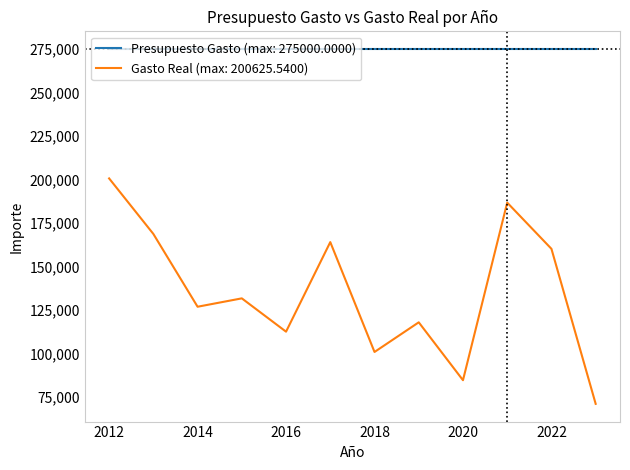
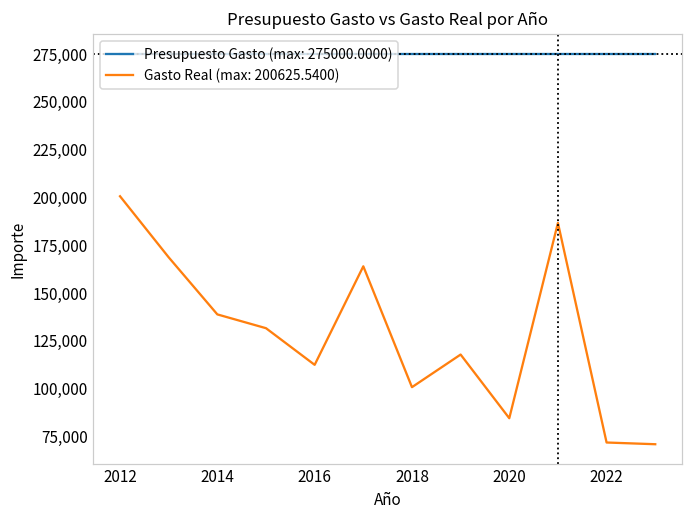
Gasto Real (max: 200625.5400), 2014: 127,000 -> 139,000
Gasto Real (max: 200625.5400), 2022: 160,000 -> 72,000
